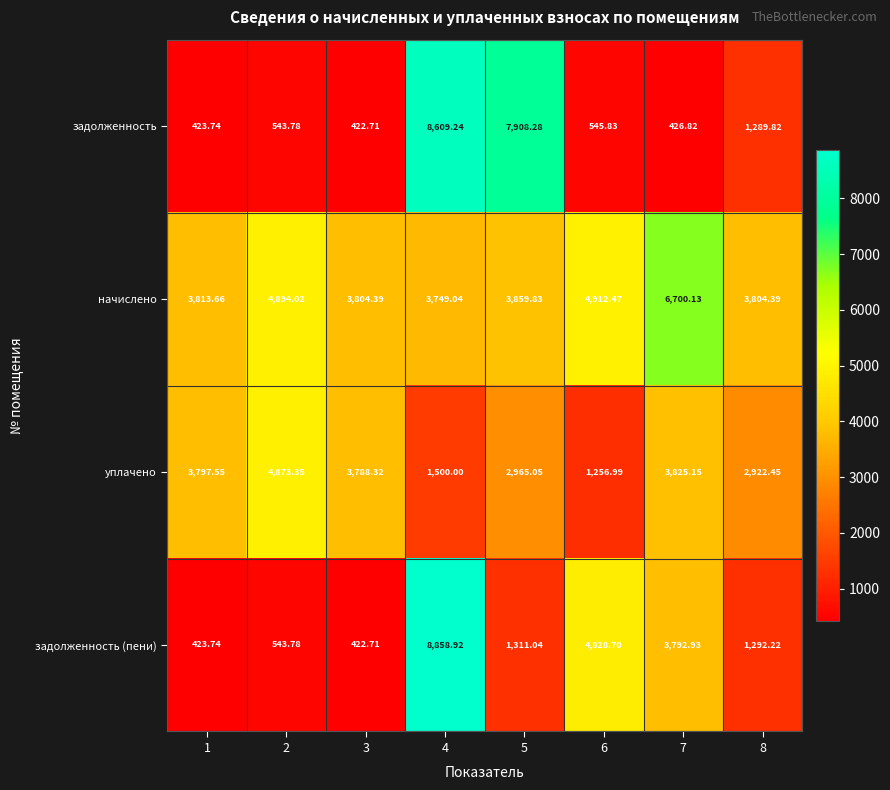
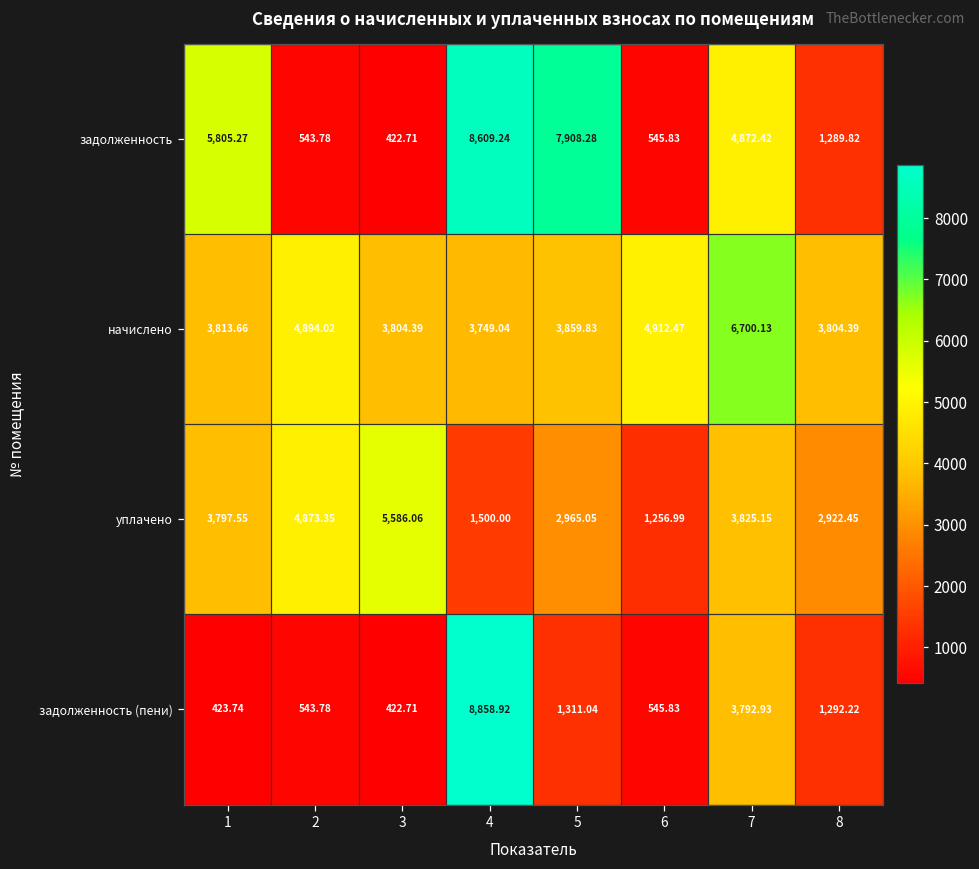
задолженность, 1: 423.74 -> 5,805.27
задолженность, 7: 426.82 -> 4,872.42
уплачено, 3: 3,788.32 -> 5,586.06
задолженность (пени), 6: 4,828.70 -> 545.83
